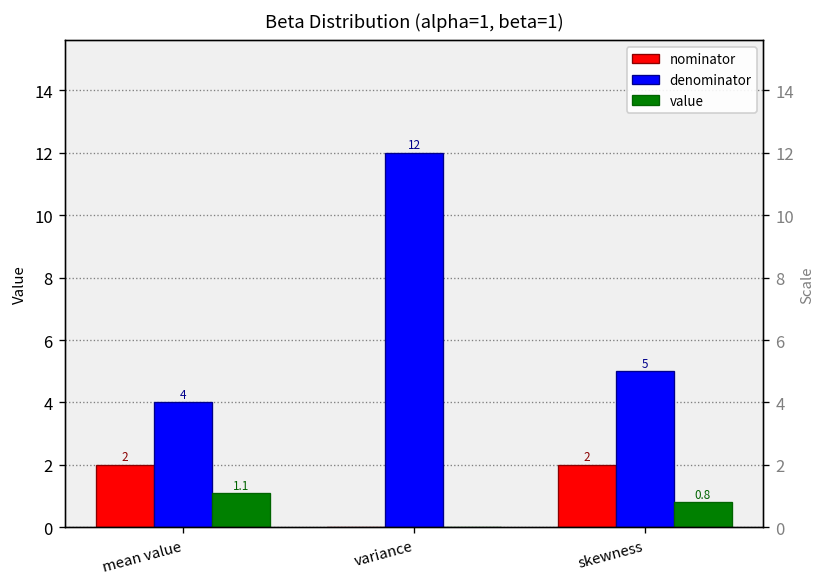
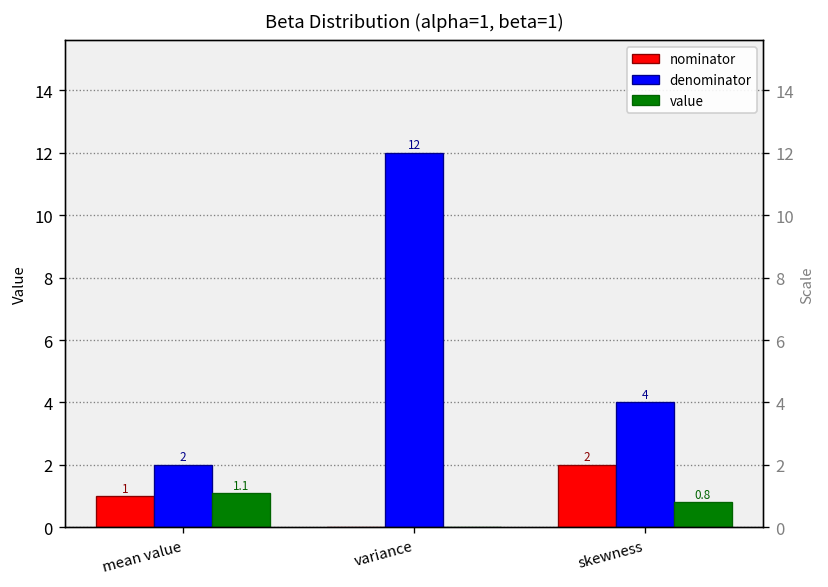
nominator, mean value: 2 -> 1
denominator, mean value: 4 -> 2
denominator, skewness: 5 -> 4
